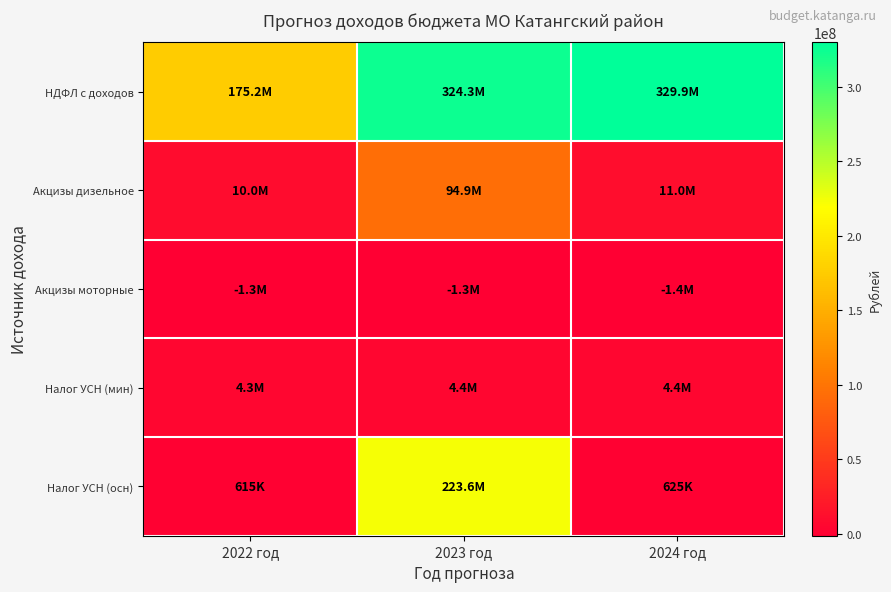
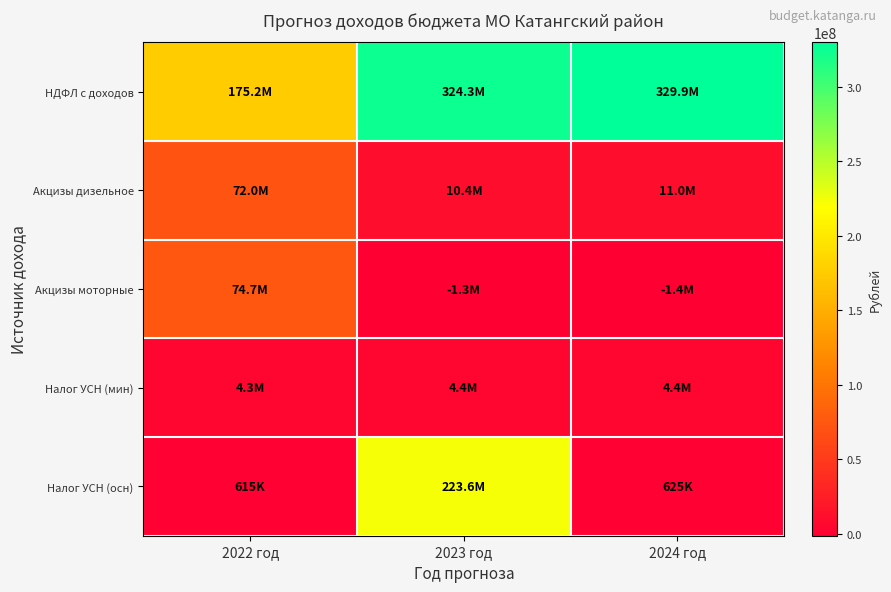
Акцизы дизельное, 2022 год: 10.0M -> 72.0M
Акцизы дизельное, 2023 год: 94.9M -> 10.4M
Акцизы моторные, 2022 год: -1.3M -> 74.7M
